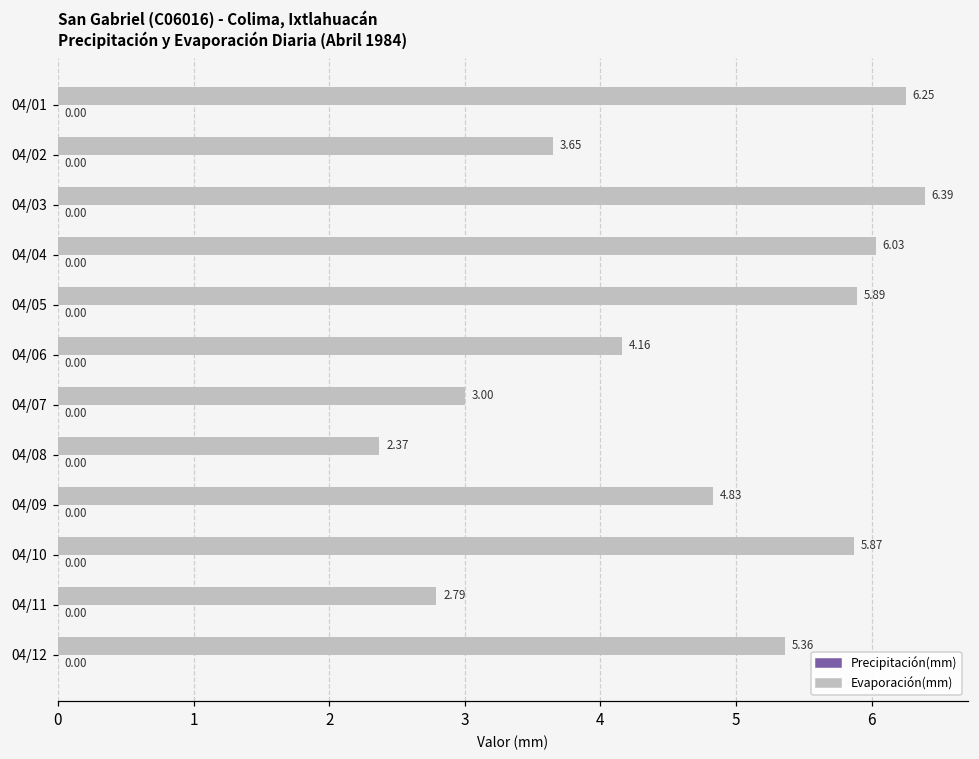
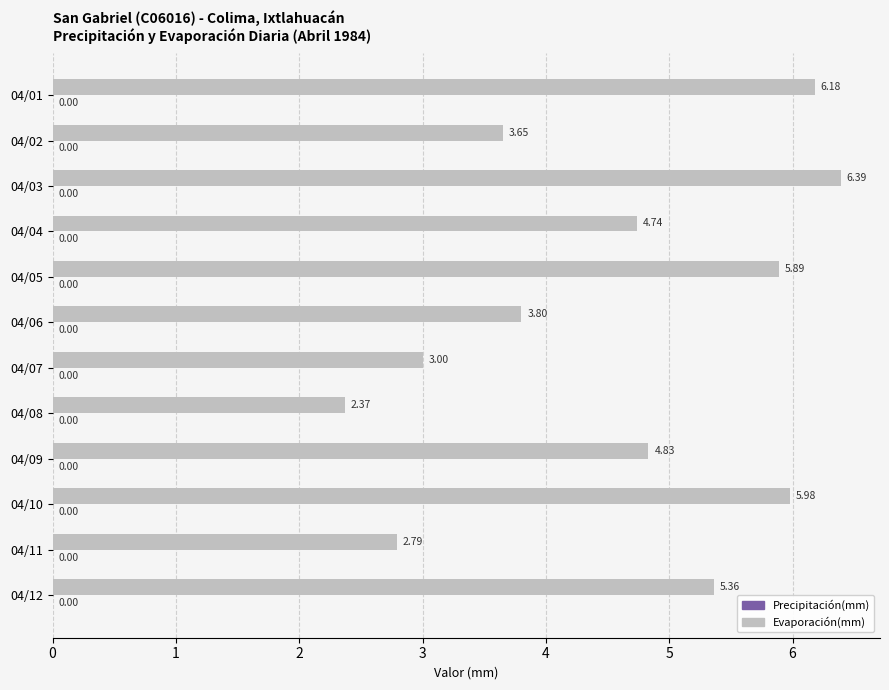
Evaporación(mm), 04/01: 6.25 -> 6.18
Evaporación(mm), 04/04: 6.03 -> 4.74
Evaporación(mm), 04/06: 4.16 -> 3.80
Evaporación(mm), 04/10: 5.87 -> 5.98
